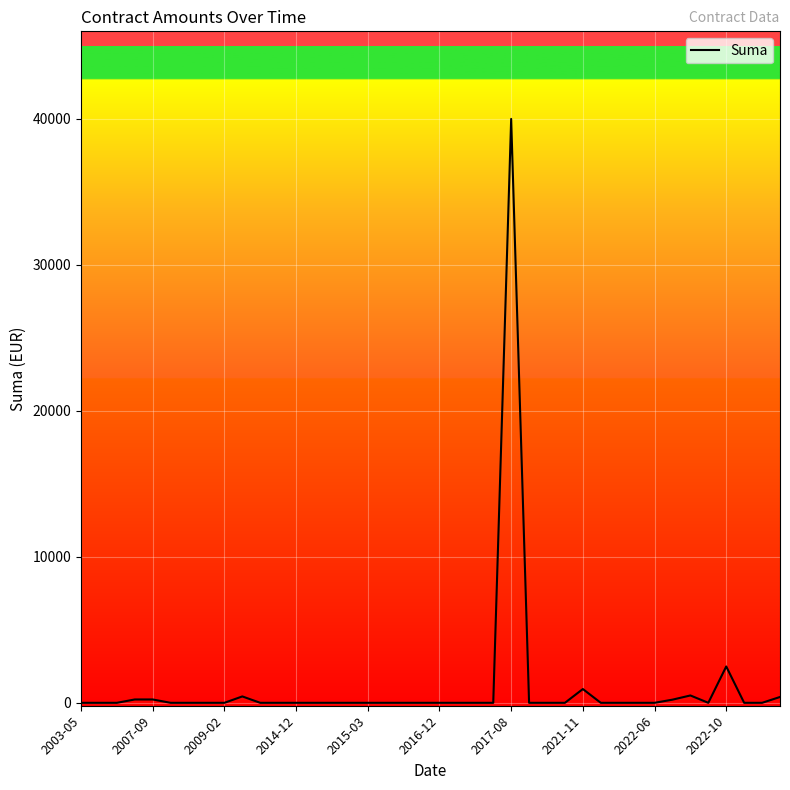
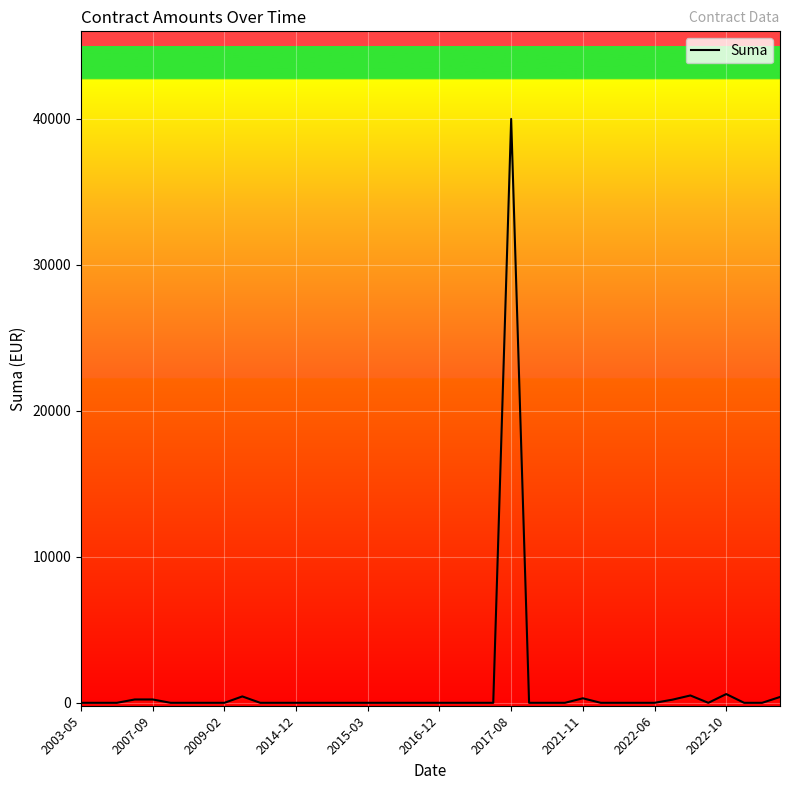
2021-11: 900 -> 300
2022-10: 2500 -> 600
